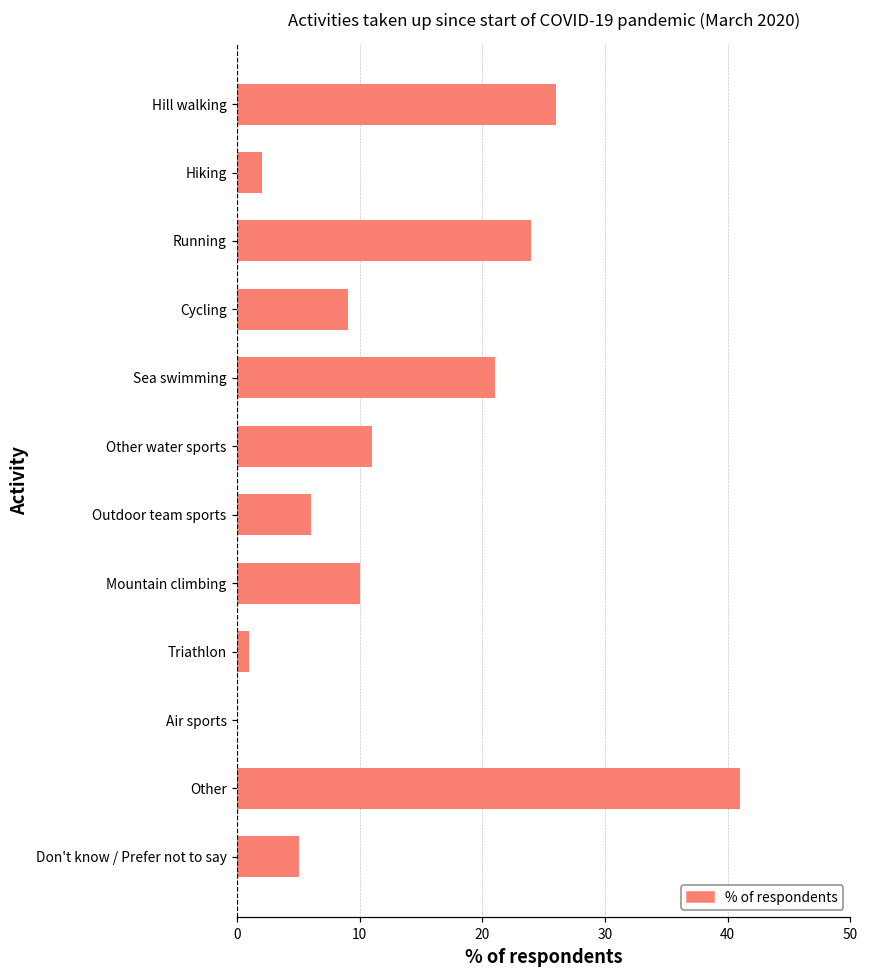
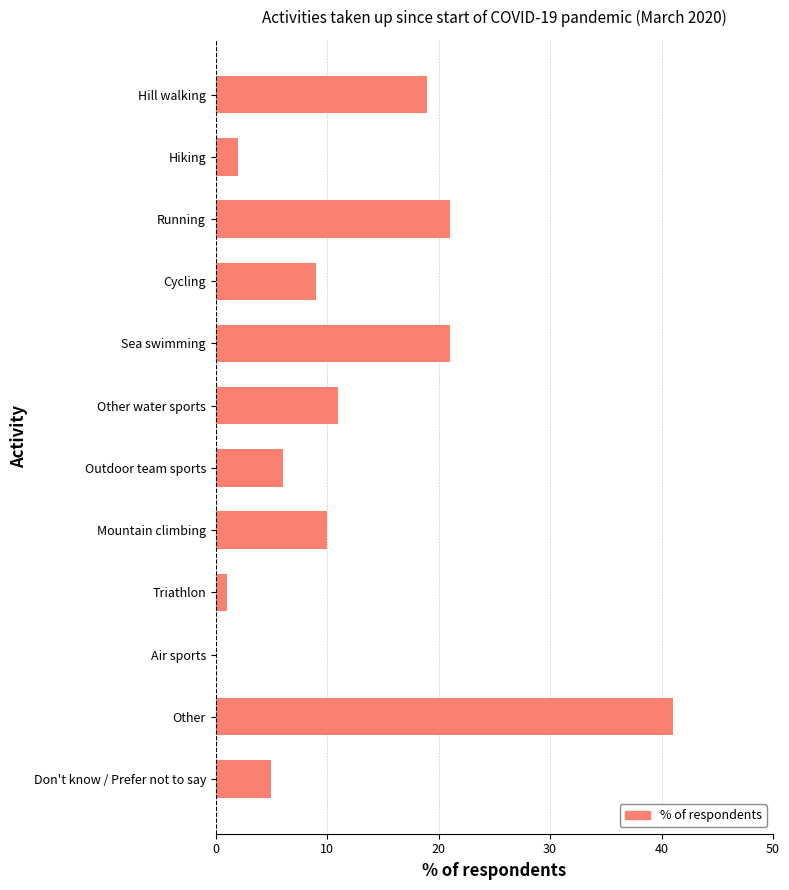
Hill walking: 26 -> 19
Running: 24 -> 21
